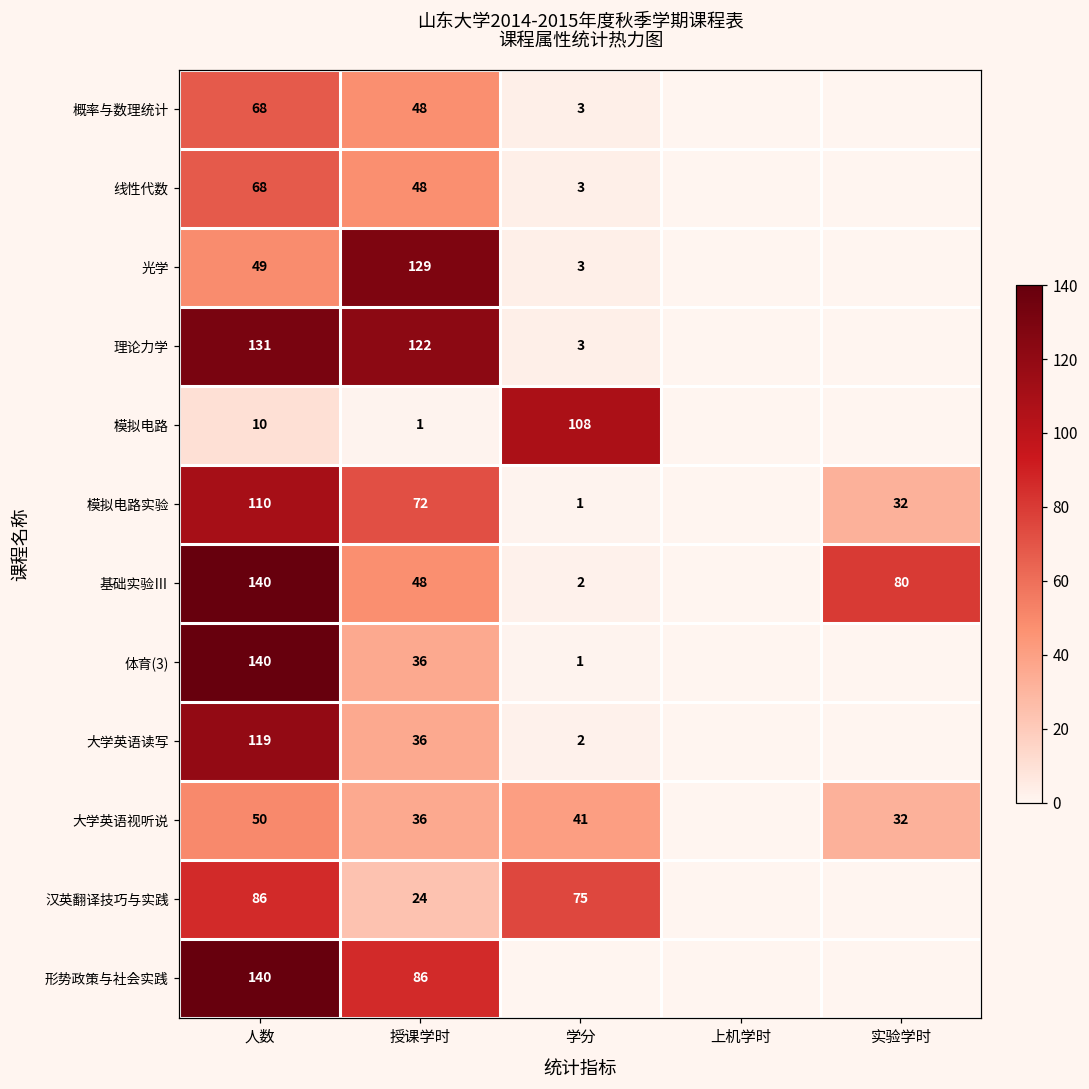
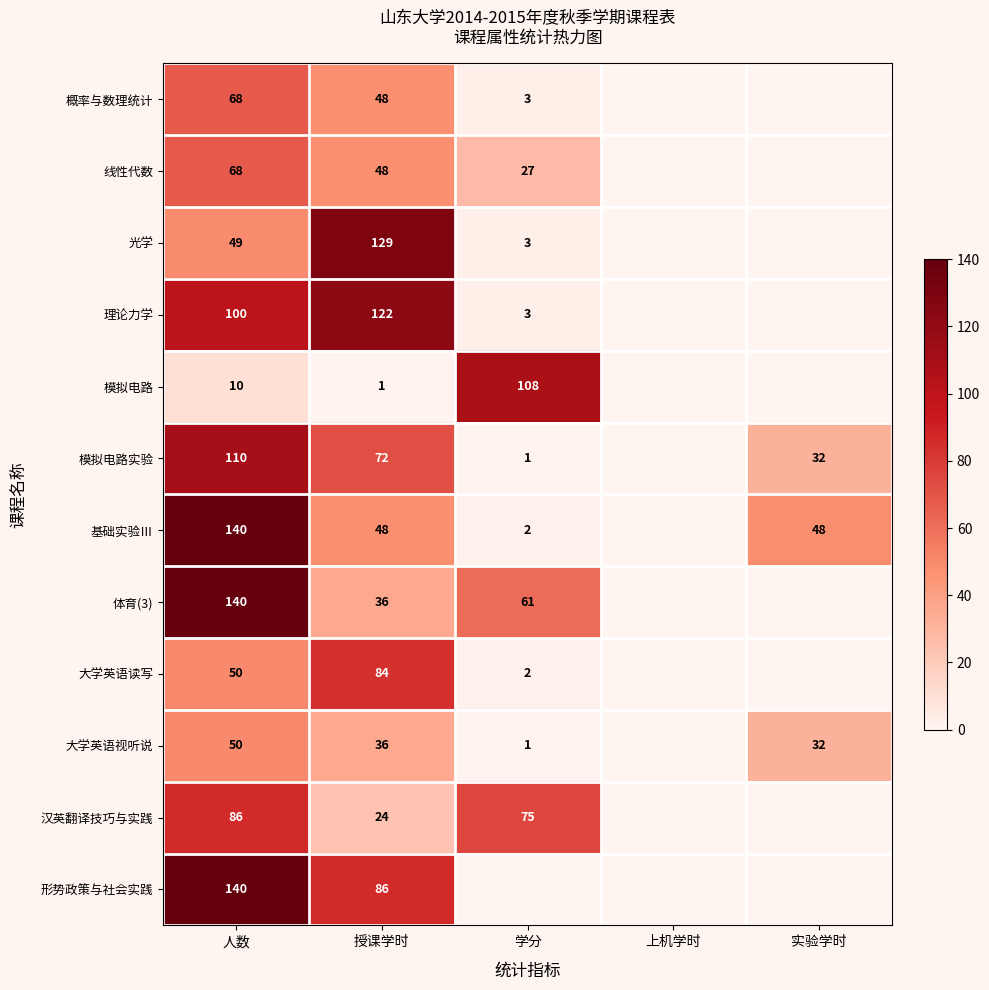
线性代数, 学分: 3 -> 27
理论力学, 人数: 131 -> 100
基础实验Ⅲ, 实验学时: 80 -> 48
体育(3), 学分: 1 -> 61
大学英语读写, 人数: 119 -> 50
大学英语读写, 授课学时: 36 -> 84
大学英语视听说, 学分: 41 -> 1
